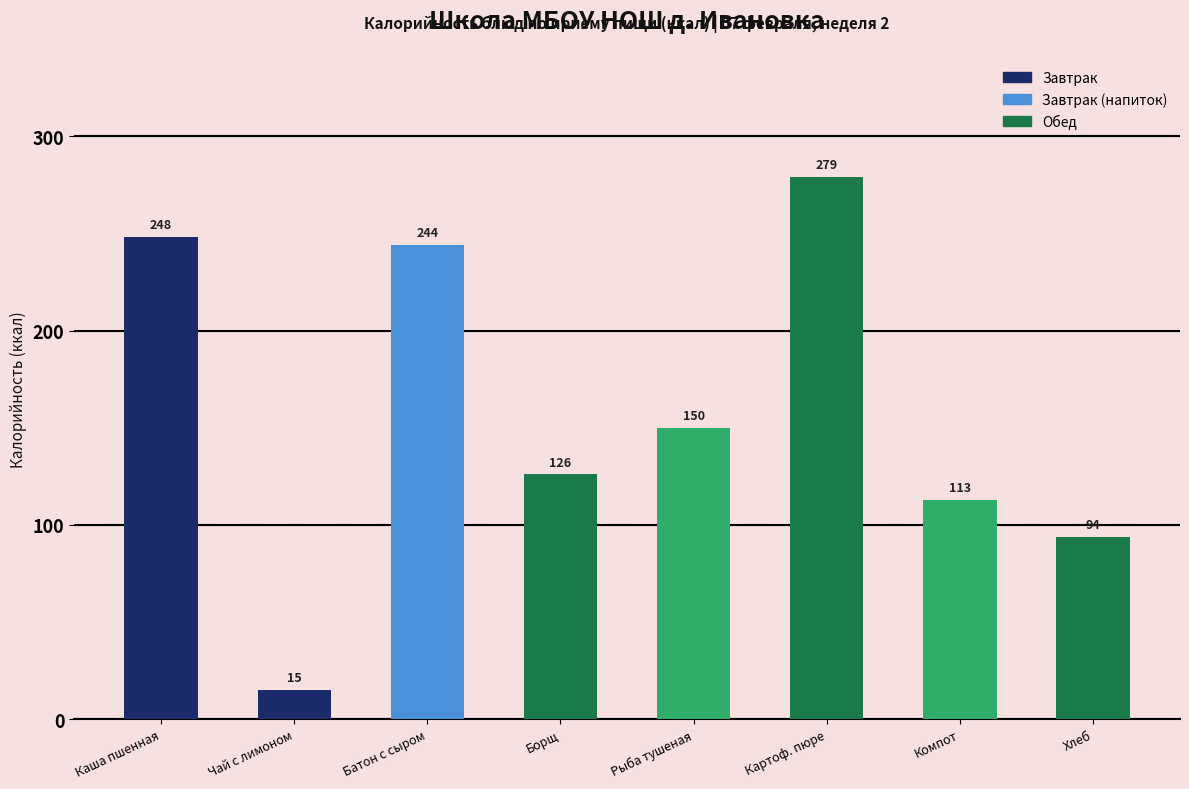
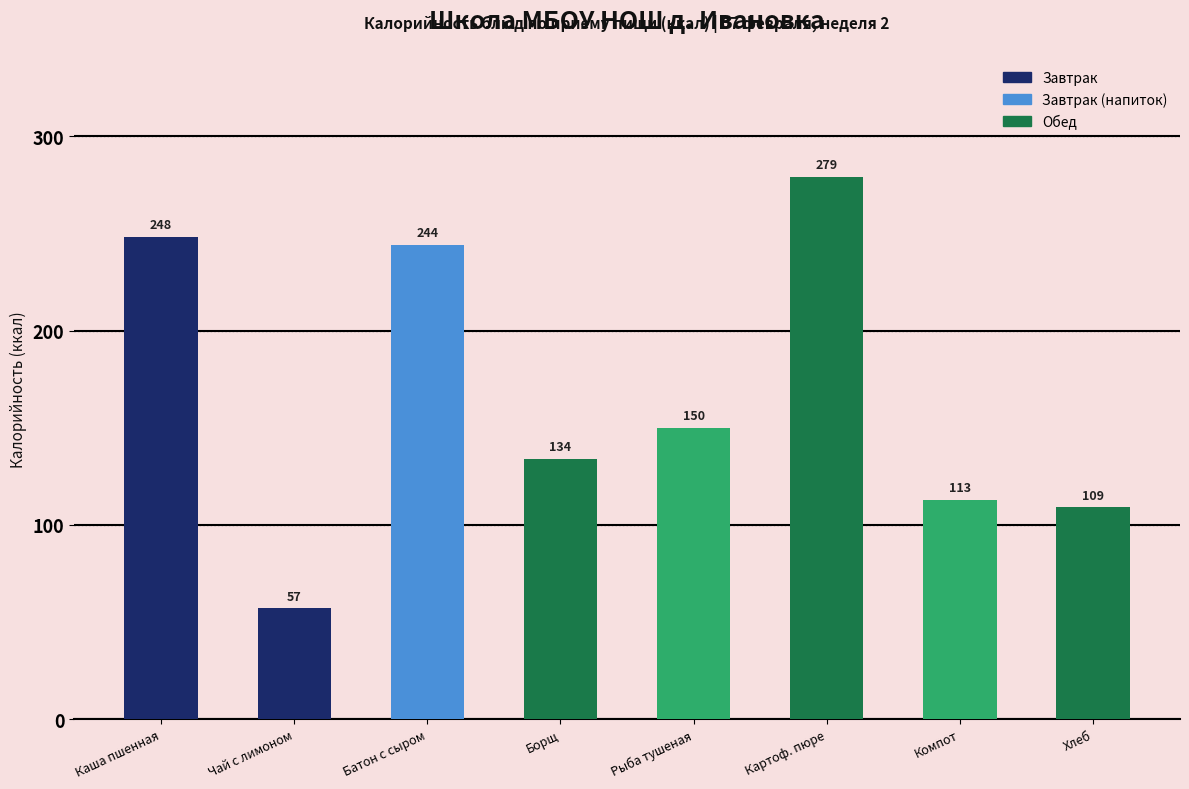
Чай с лимоном: 15 -> 57
Борщ: 126 -> 134
Хлеб: 94 -> 109
